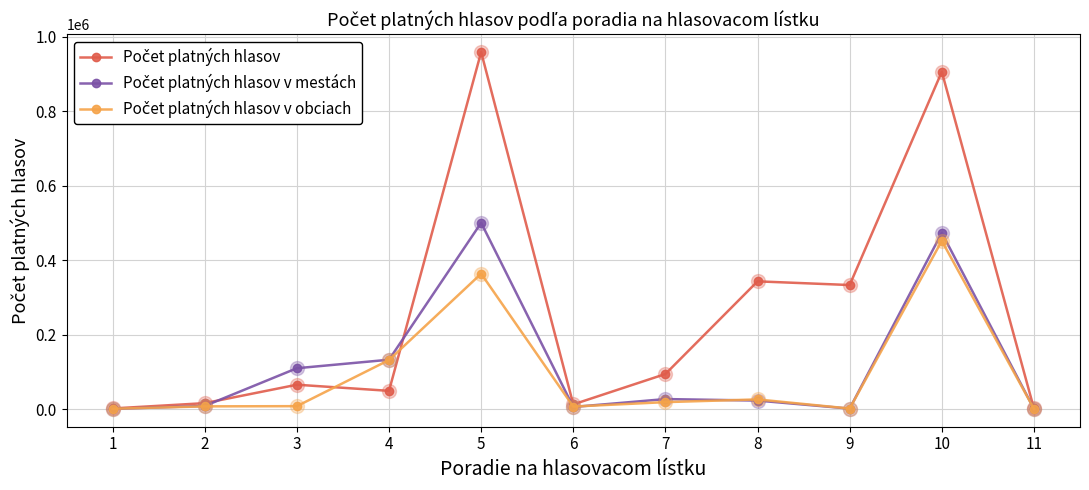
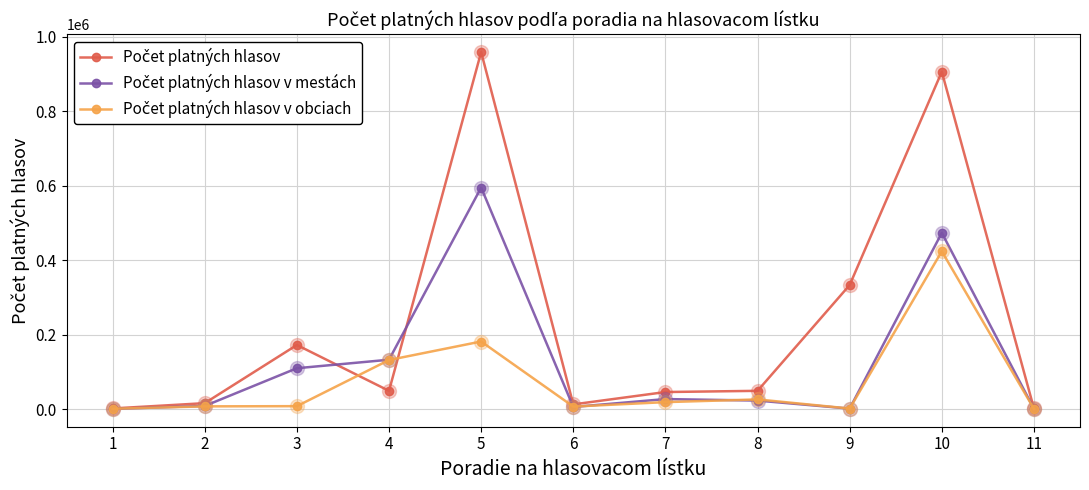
Počet platných hlasov, 3: 70000 -> 170000
Počet platných hlasov v mestách, 5: 500000 -> 590000
Počet platných hlasov v obciach, 5: 360000 -> 180000
Počet platných hlasov, 7: 90000 -> 50000
Počet platných hlasov, 8: 340000 -> 50000
Počet platných hlasov v obciach, 10: 450000 -> 420000
